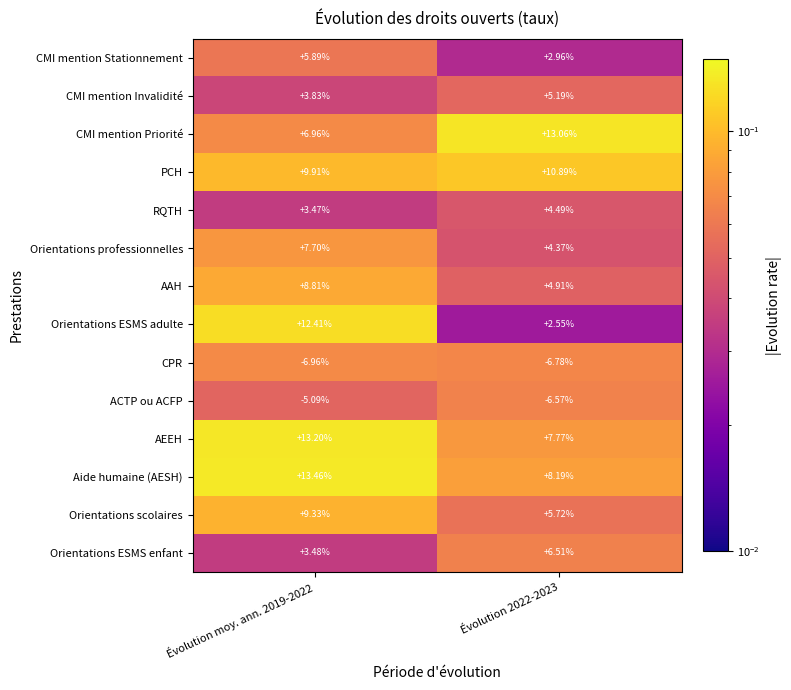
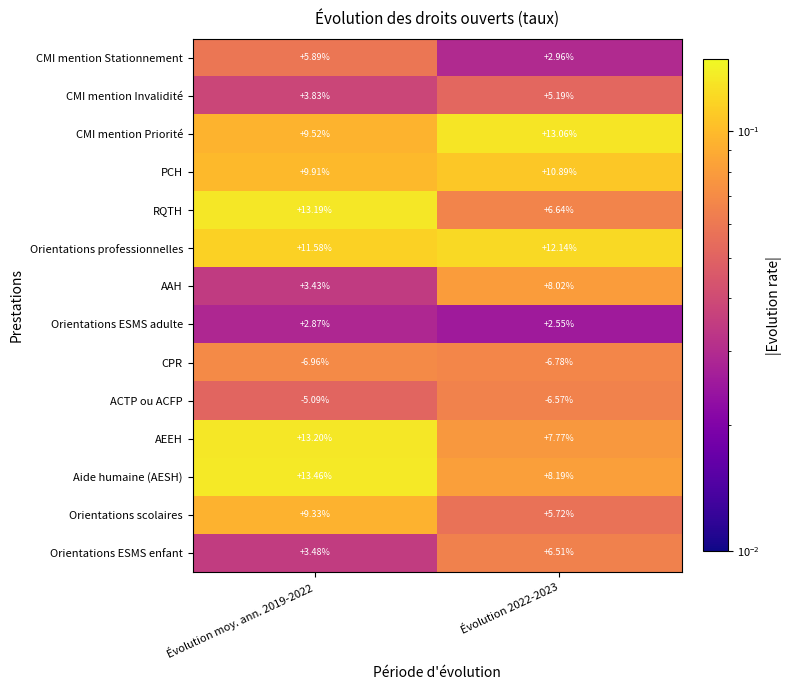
CMI mention Priorité, Évolution moy. ann. 2019-2022: +6.96% -> +9.52%
RQTH, Évolution moy. ann. 2019-2022: +3.47% -> +13.19%
RQTH, Évolution 2022-2023: +4.49% -> +6.64%
Orientations professionnelles, Évolution moy. ann. 2019-2022: +7.70% -> +11.58%
Orientations professionnelles, Évolution 2022-2023: +4.37% -> +12.14%
AAH, Évolution moy. ann. 2019-2022: +8.81% -> +3.43%
AAH, Évolution 2022-2023: +4.91% -> +8.02%
Orientations ESMS adulte, Évolution moy. ann. 2019-2022: +12.41% -> +2.87%
